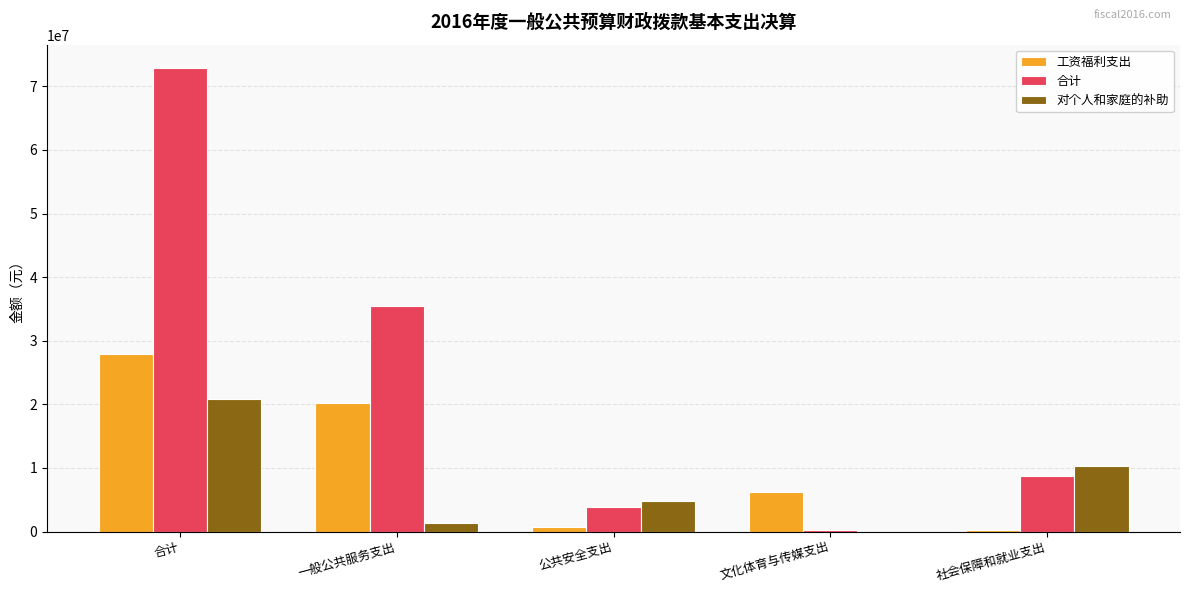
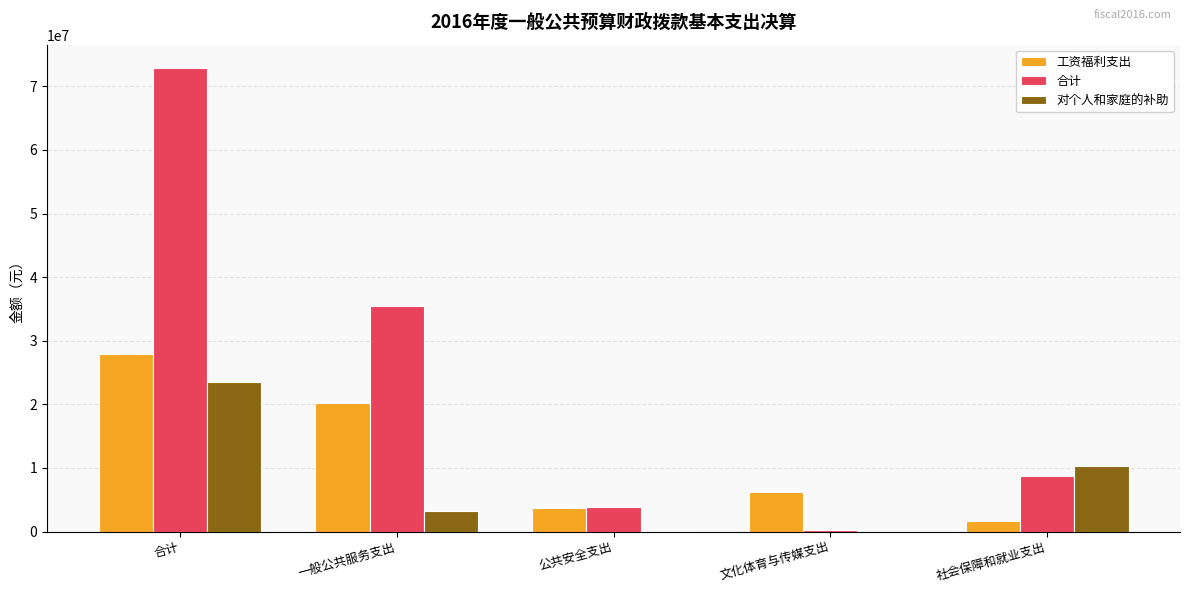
对个人和家庭的补助, 合计: 21000000 -> 23000000
对个人和家庭的补助, 一般公共服务支出: 1000000 -> 3000000
工资福利支出, 公共安全支出: 1000000 -> 4000000
对个人和家庭的补助, 公共安全支出: 5000000 -> 0
工资福利支出, 社会保障和就业支出: 0 -> 2000000
